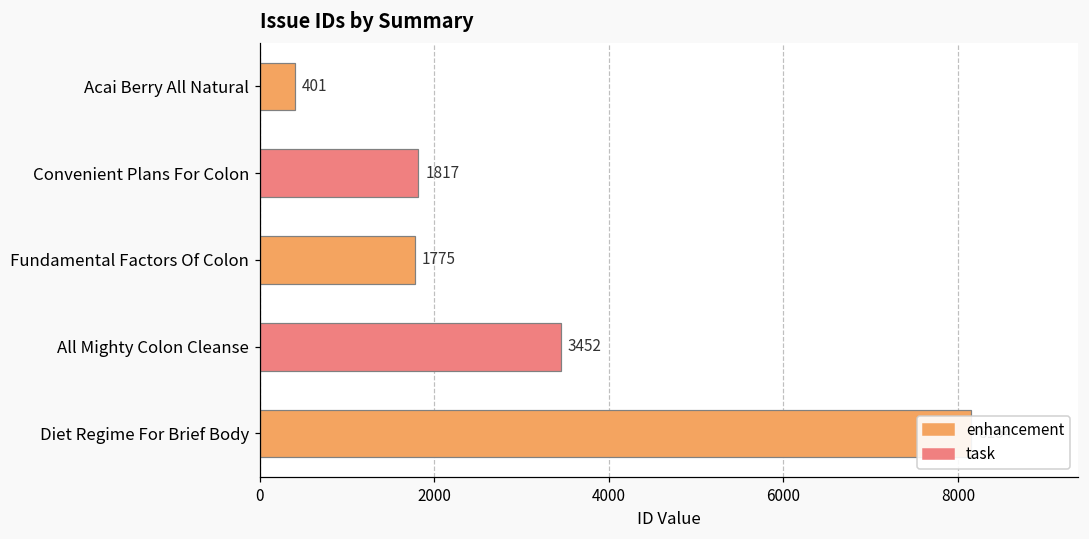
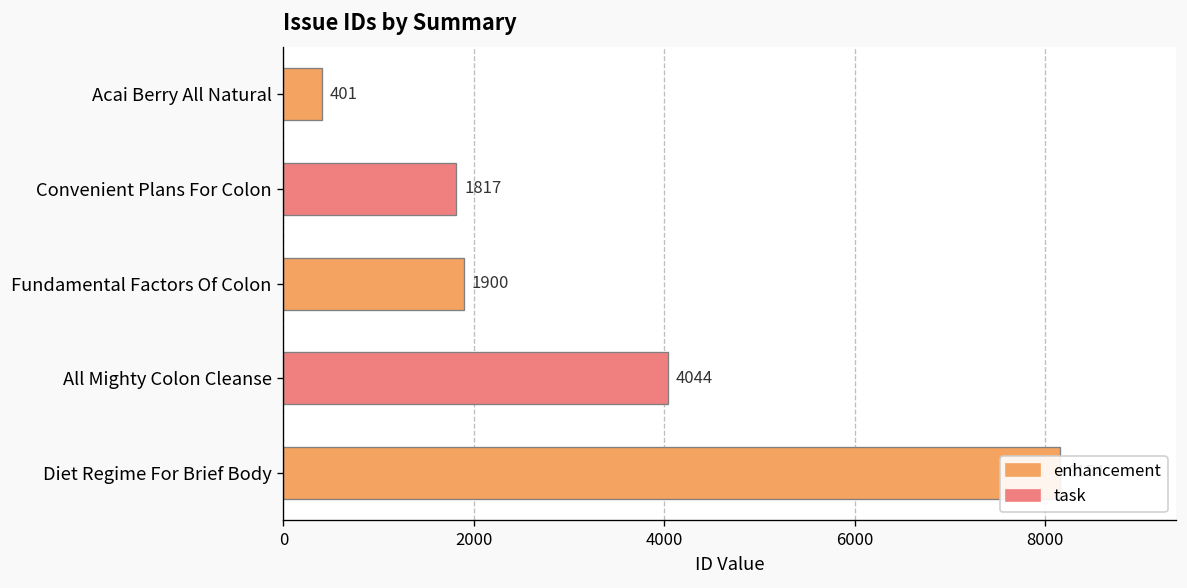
Fundamental Factors Of Colon: 1775 -> 1900
All Mighty Colon Cleanse: 3452 -> 4044
